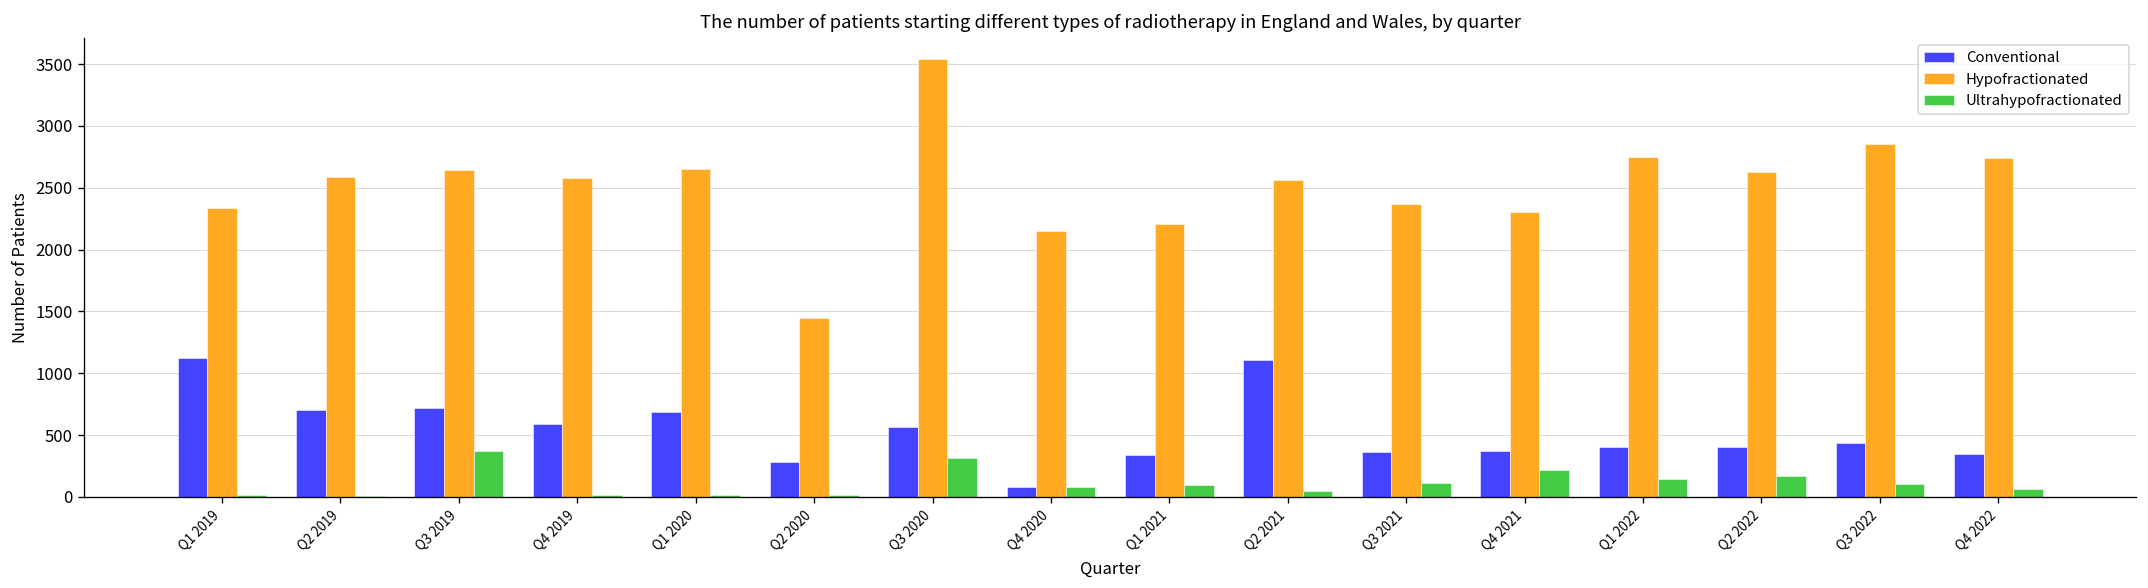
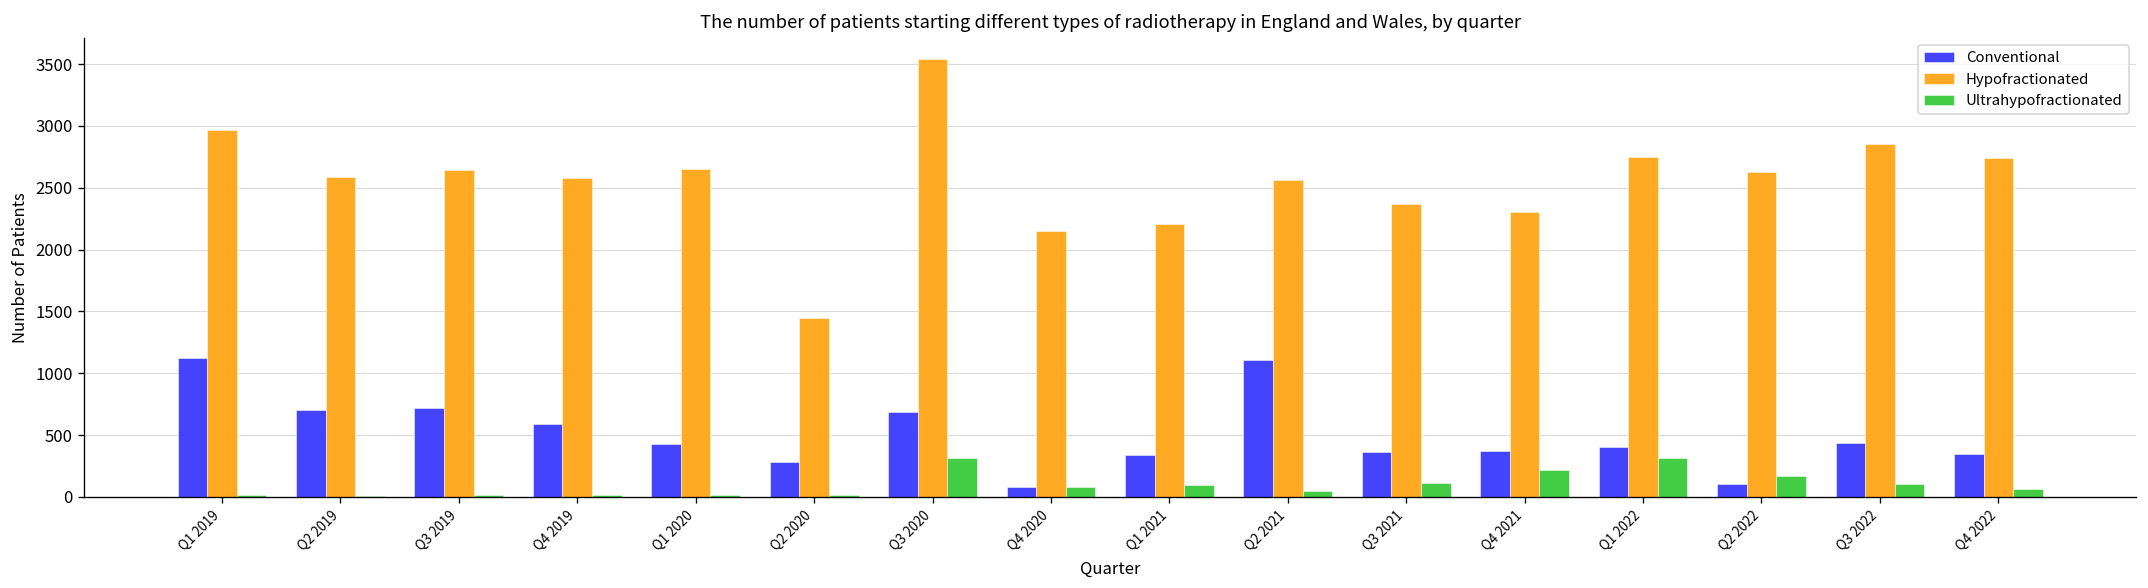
Hypofractionated, Q1 2019: 2340 -> 2970
Ultrahypofractionated, Q3 2019: 370 -> 10
Conventional, Q1 2020: 690 -> 430
Conventional, Q3 2020: 570 -> 690
Ultrahypofractionated, Q1 2022: 150 -> 310
Conventional, Q2 2022: 410 -> 110
